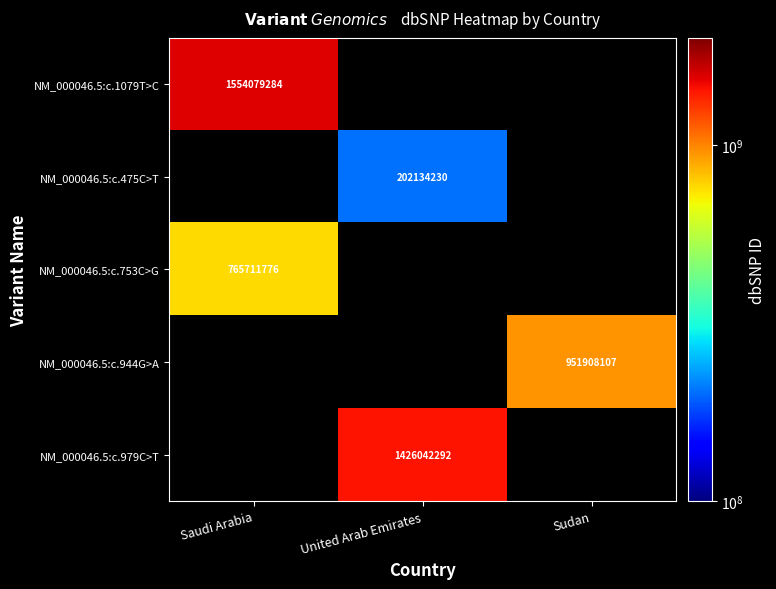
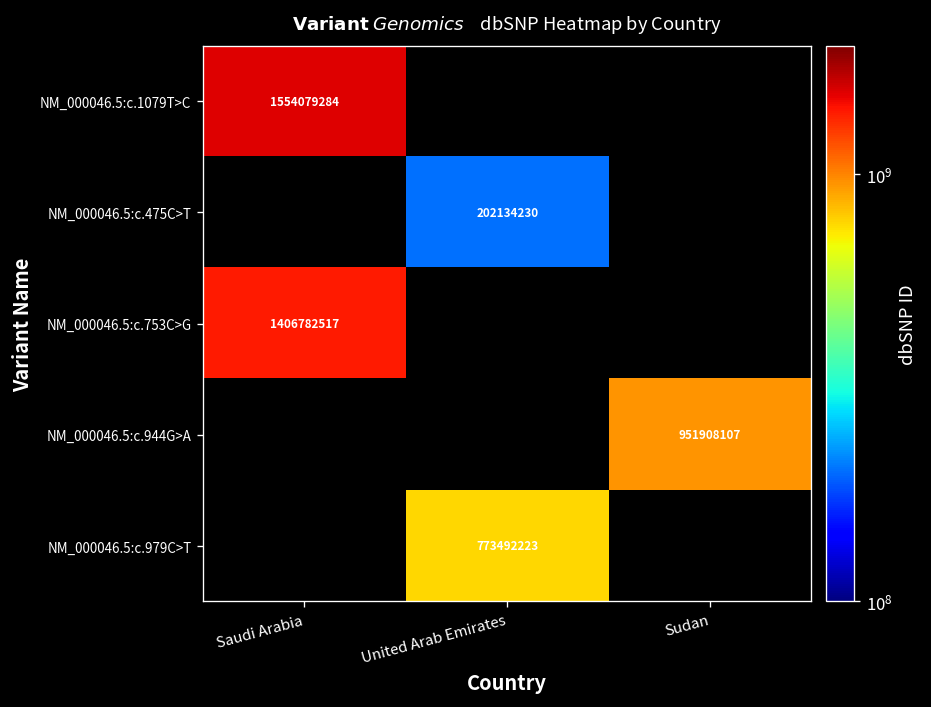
NM_000046.5:c.753C>G, Saudi Arabia: 765711776 -> 1406782517
NM_000046.5:c.979C>T, United Arab Emirates: 1426042292 -> 773492223
